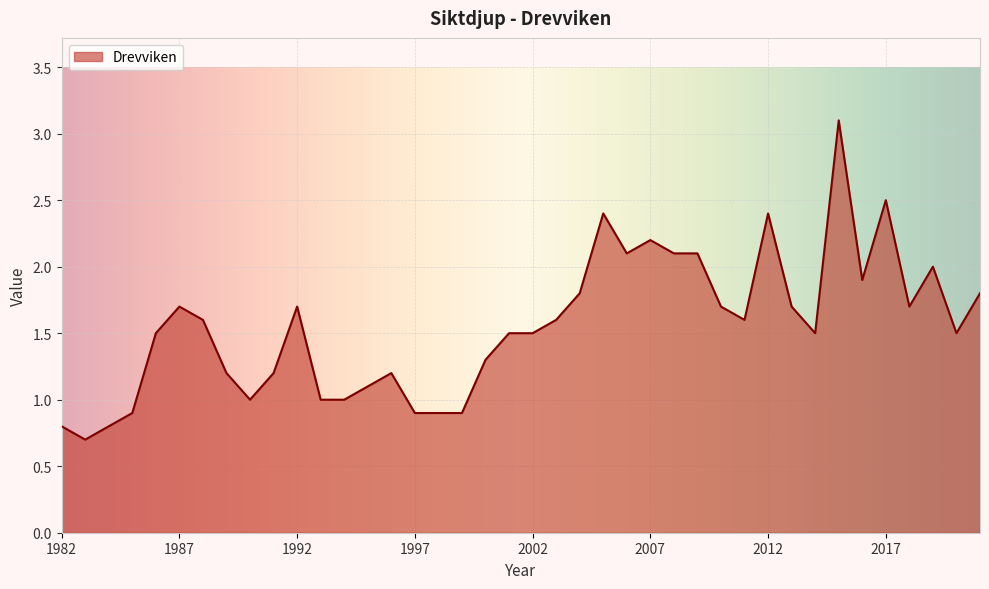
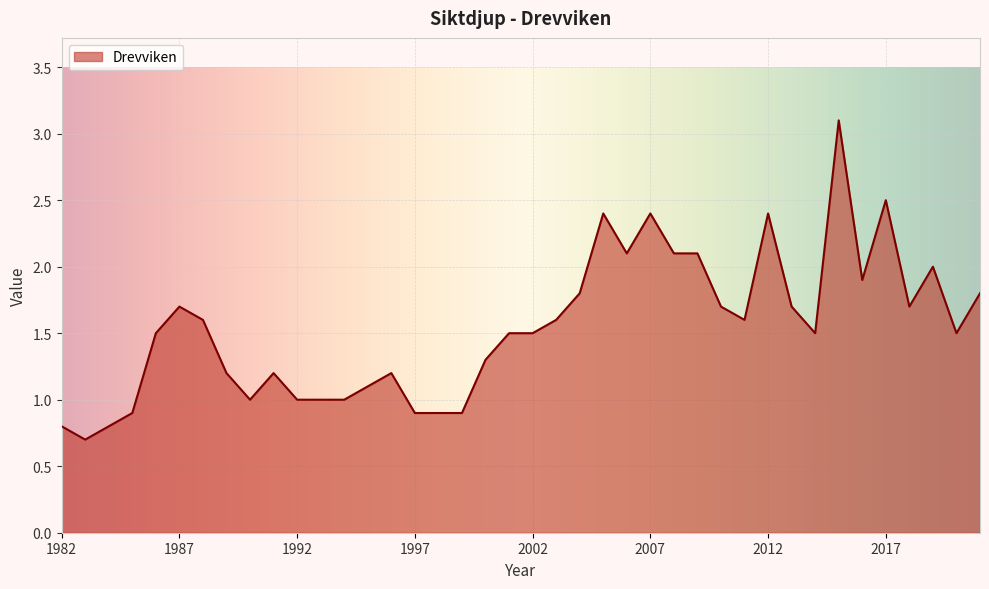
1992: 1.7 -> 1.0
2007: 2.2 -> 2.4
